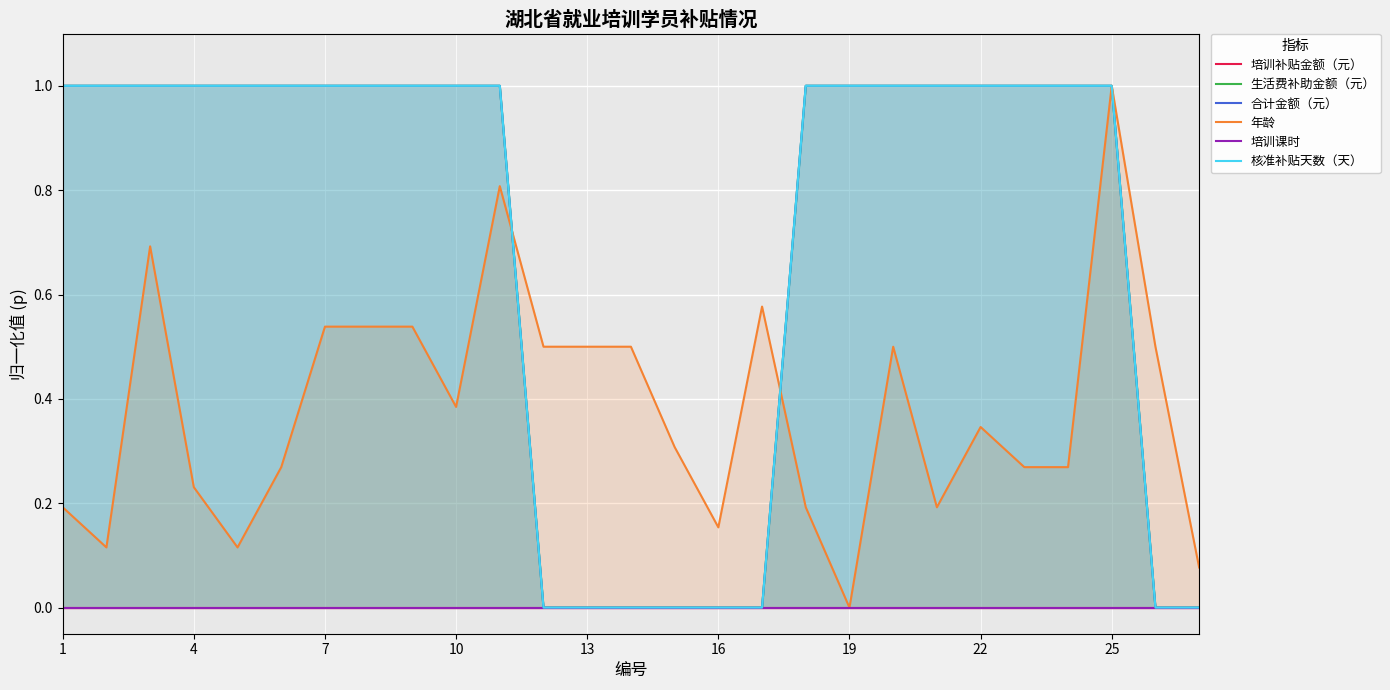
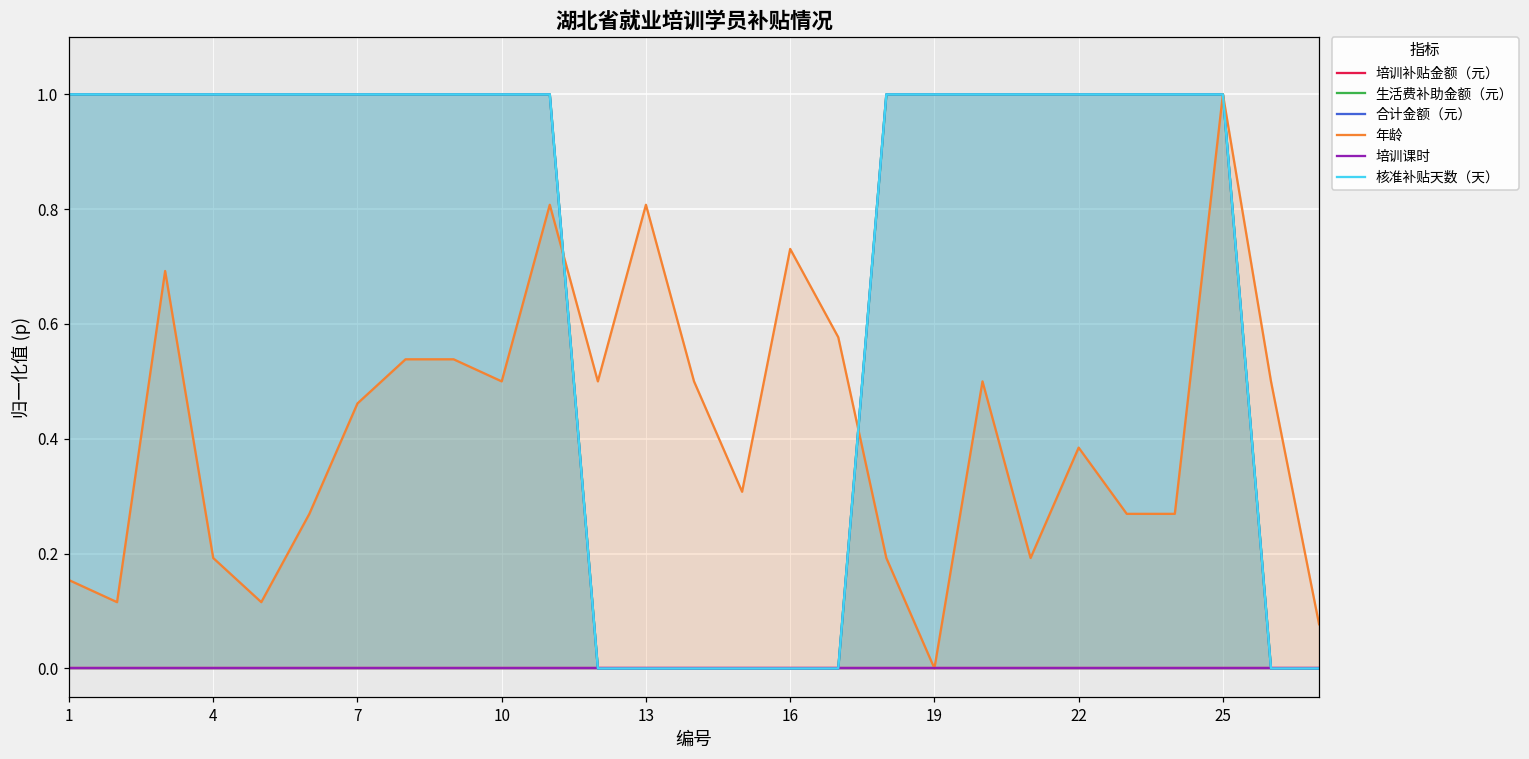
年龄, 1: 0.19 -> 0.15
年龄, 4: 0.23 -> 0.19
年龄, 7: 0.54 -> 0.46
年龄, 10: 0.38 -> 0.50
年龄, 13: 0.50 -> 0.81
年龄, 16: 0.15 -> 0.73
年龄, 22: 0.35 -> 0.38
